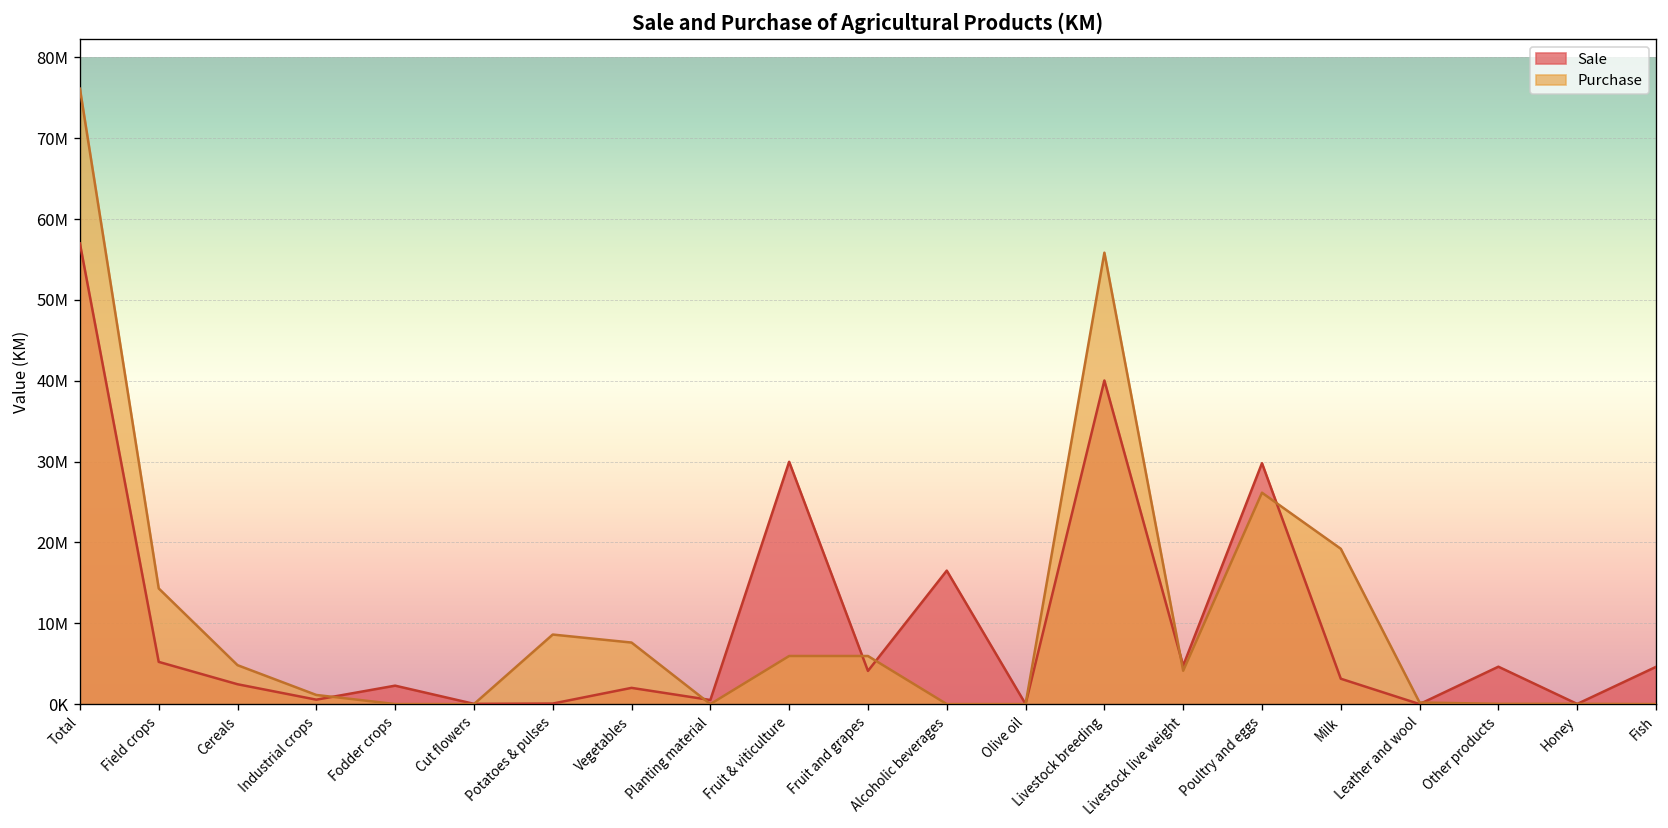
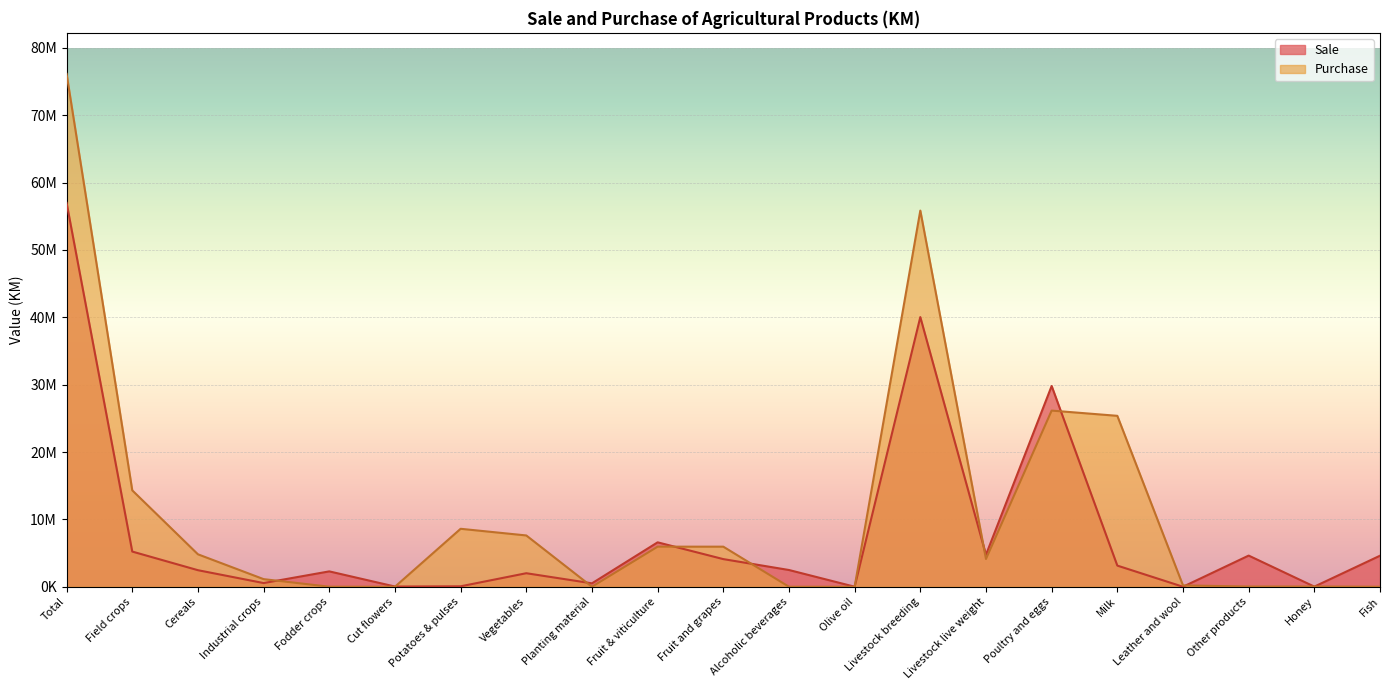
Sale, Fruit & viticulture: 30000000 -> 7000000
Sale, Alcoholic beverages: 17000000 -> 2000000
Purchase, Milk: 19000000 -> 25000000
